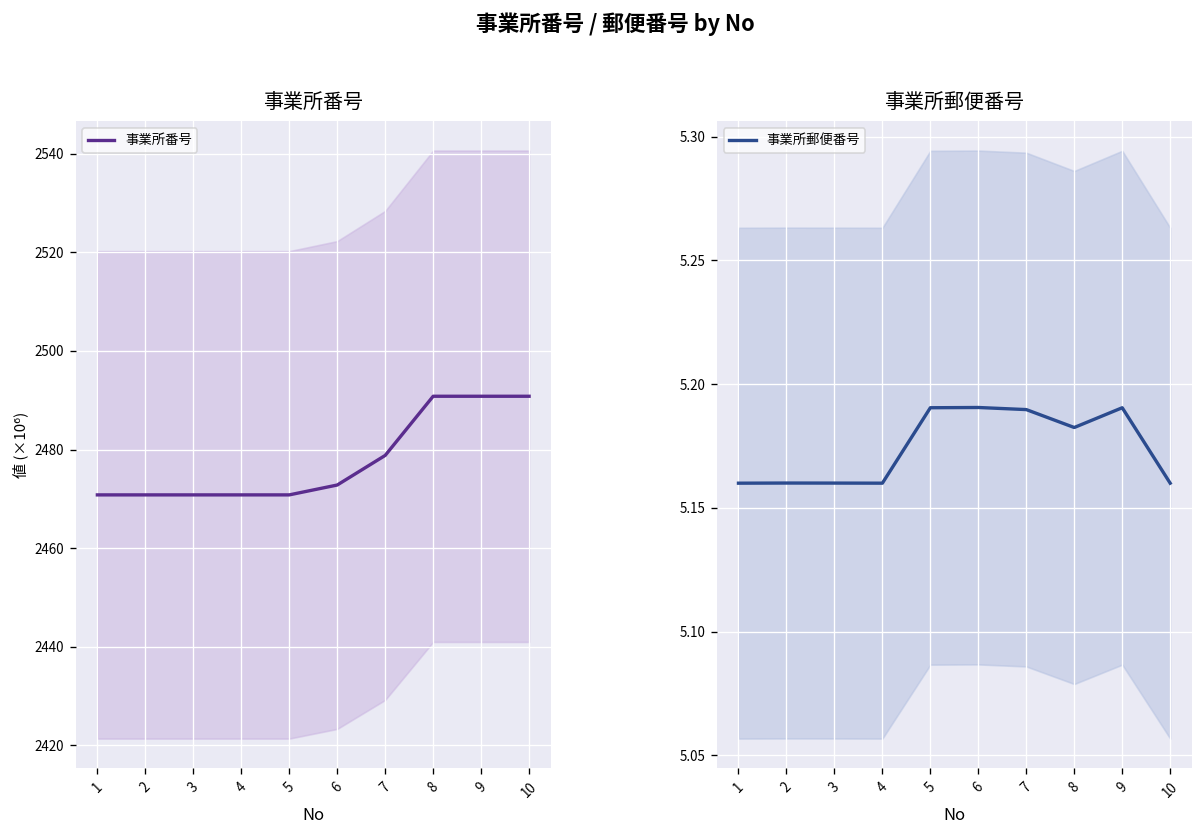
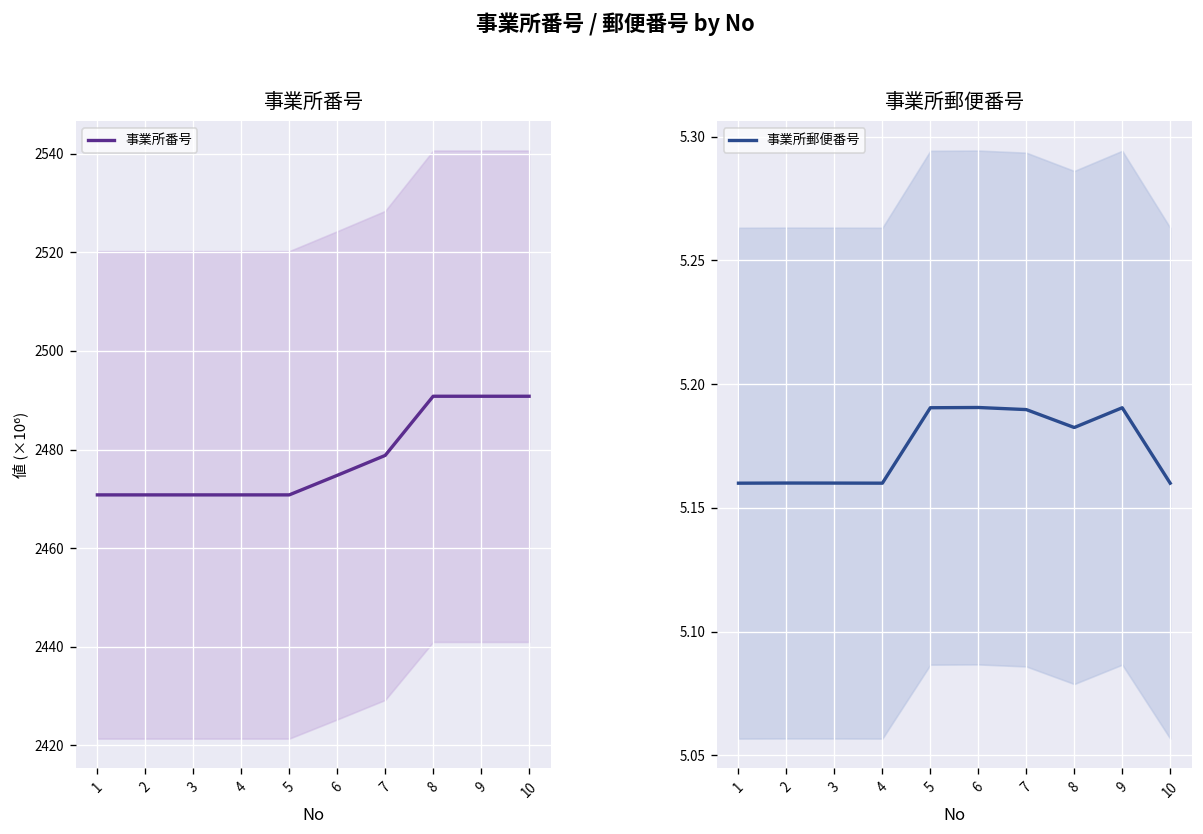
事業所番号, 事業所番号, 6: 2473 -> 2475
